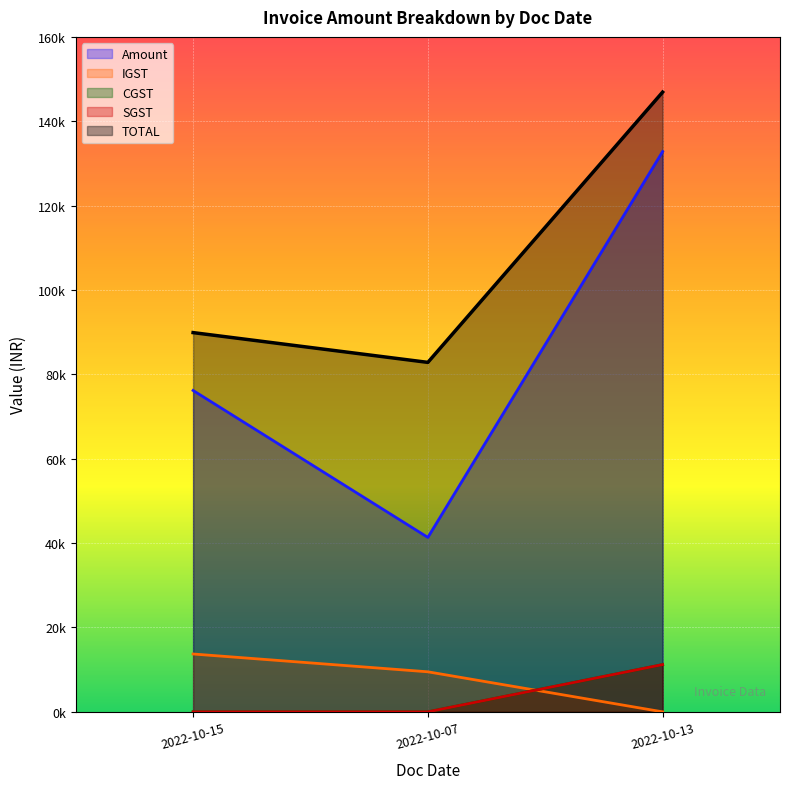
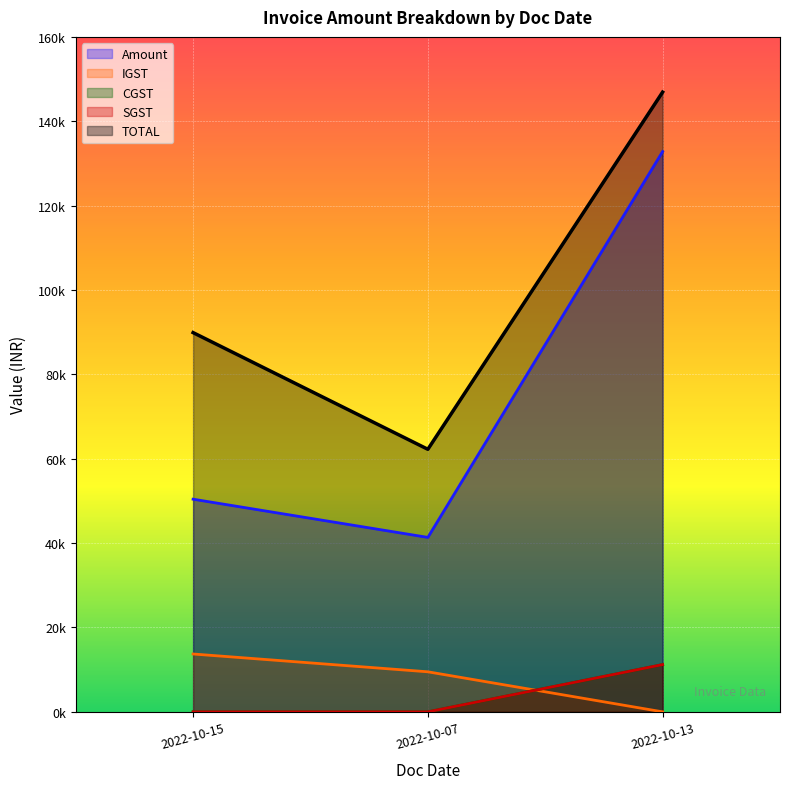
Amount, 2022-10-15: 76000 -> 50000
TOTAL, 2022-10-07: 83000 -> 62000
